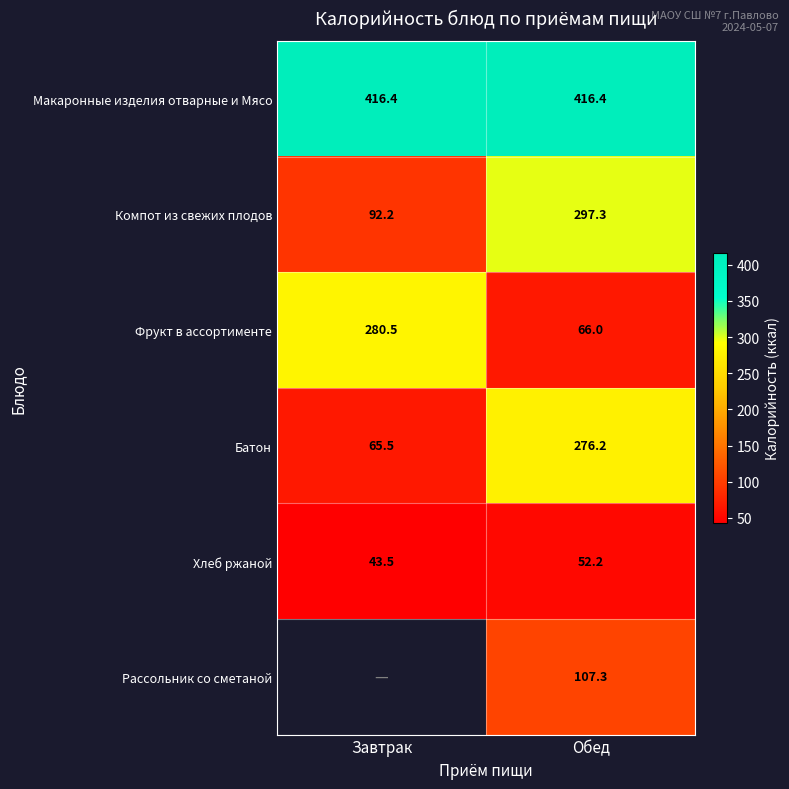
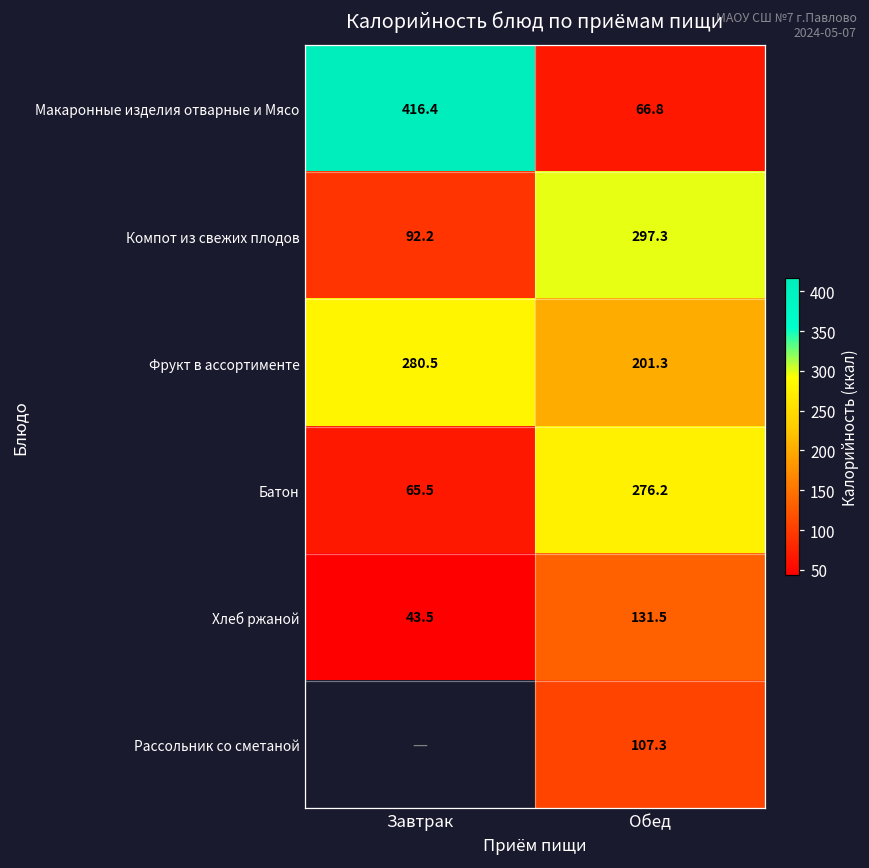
Макаронные изделия отварные и Мясо, Обед: 416.4 -> 66.8
Фрукт в ассортименте, Обед: 66.0 -> 201.3
Хлеб ржаной, Обед: 52.2 -> 131.5
